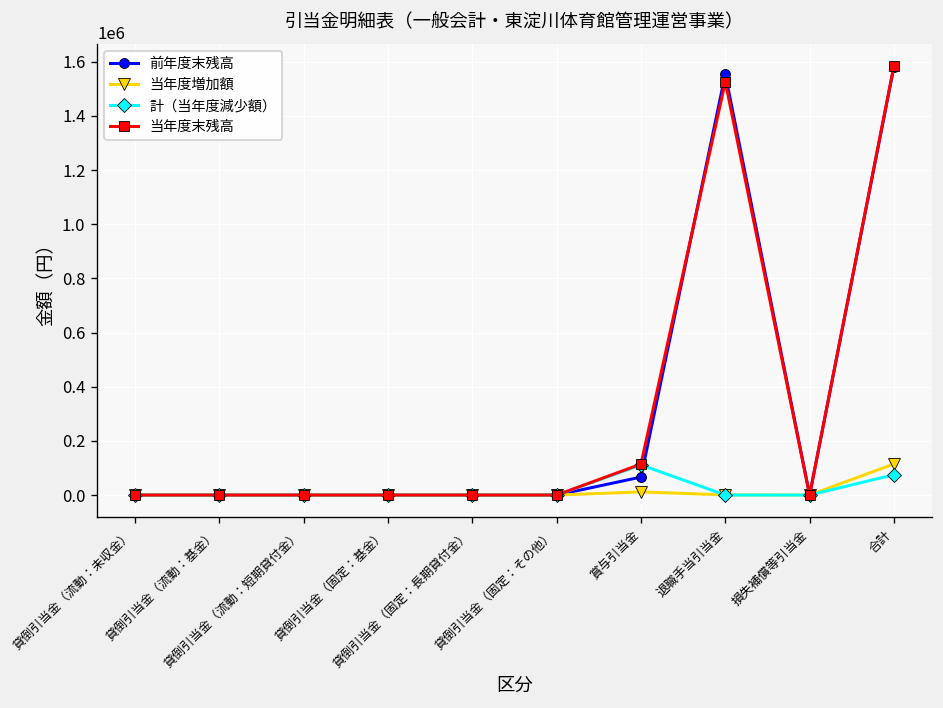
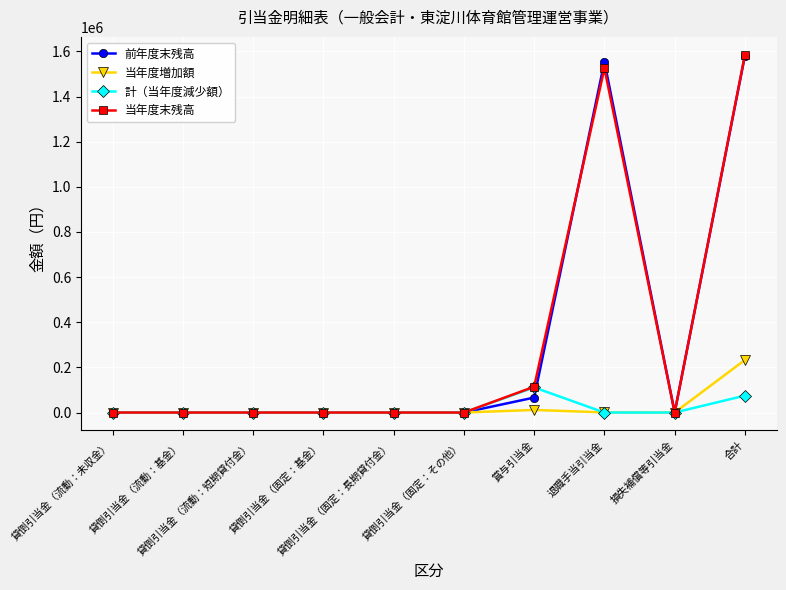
当年度増加額, 合計: 110000 -> 230000
